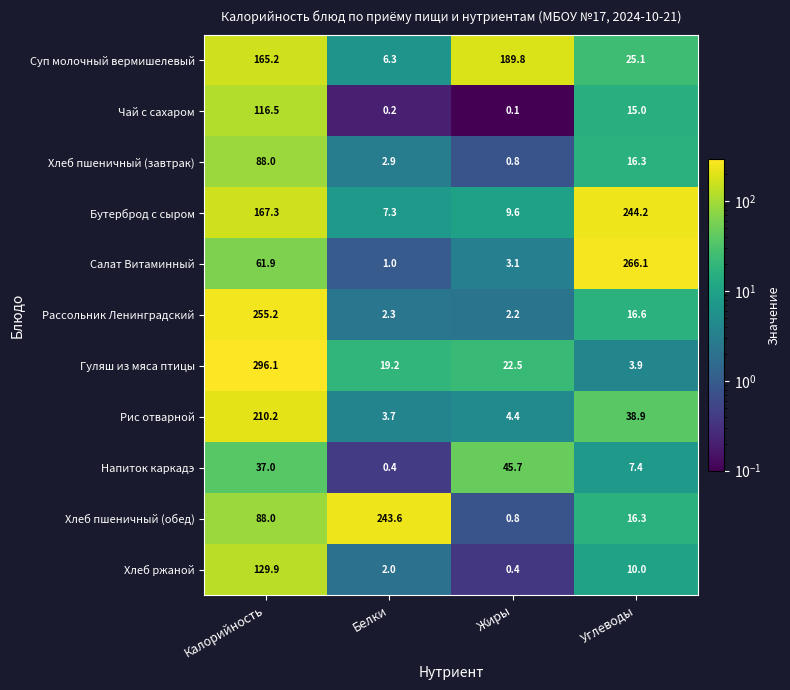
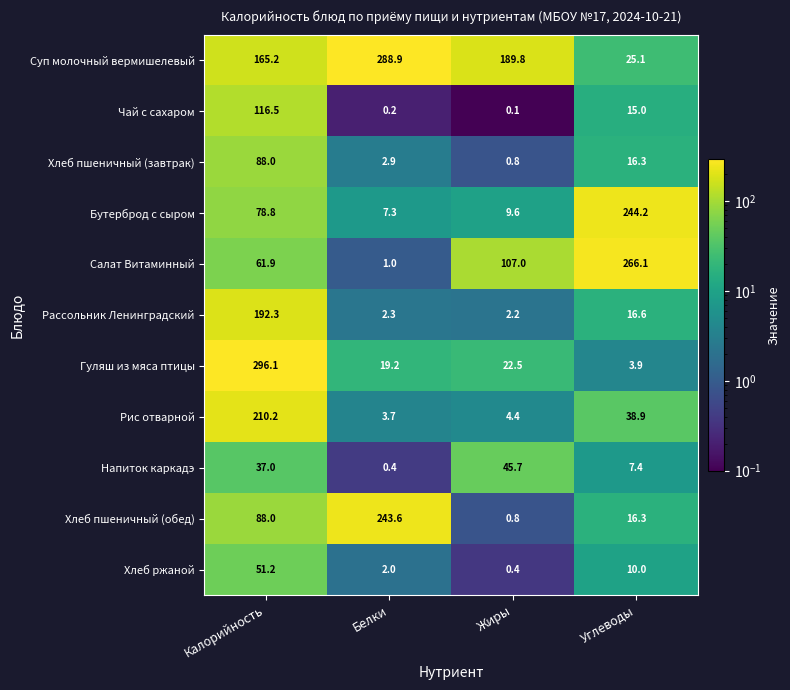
Суп молочный вермишелевый, Белки: 6.3 -> 288.9
Бутерброд с сыром, Калорийность: 167.3 -> 78.8
Салат Витаминный, Жиры: 3.1 -> 107.0
Рассольник Ленинградский, Калорийность: 255.2 -> 192.3
Хлеб ржаной, Калорийность: 129.9 -> 51.2
